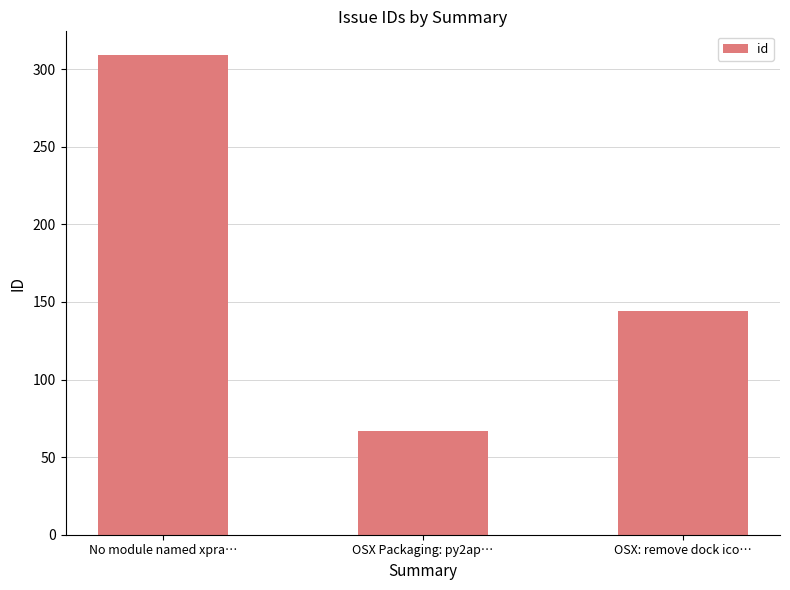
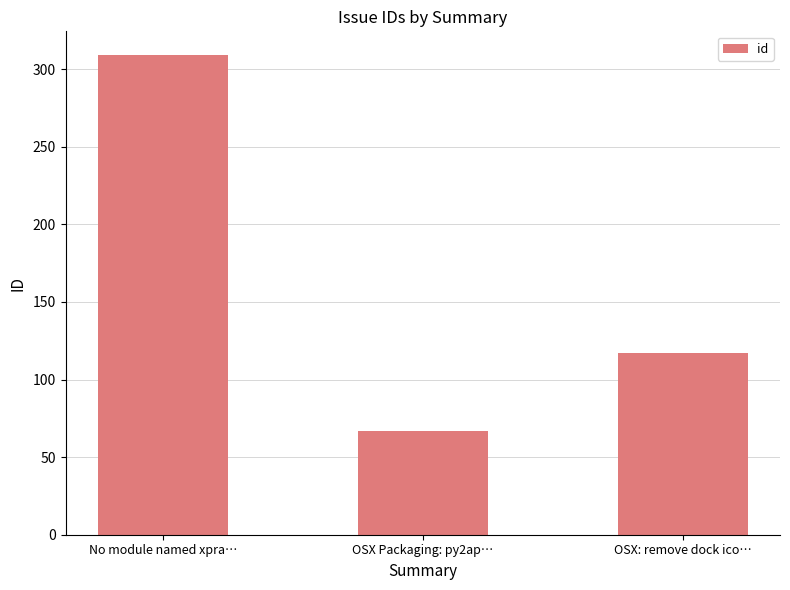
OSX: remove dock ico…: 144 -> 117
